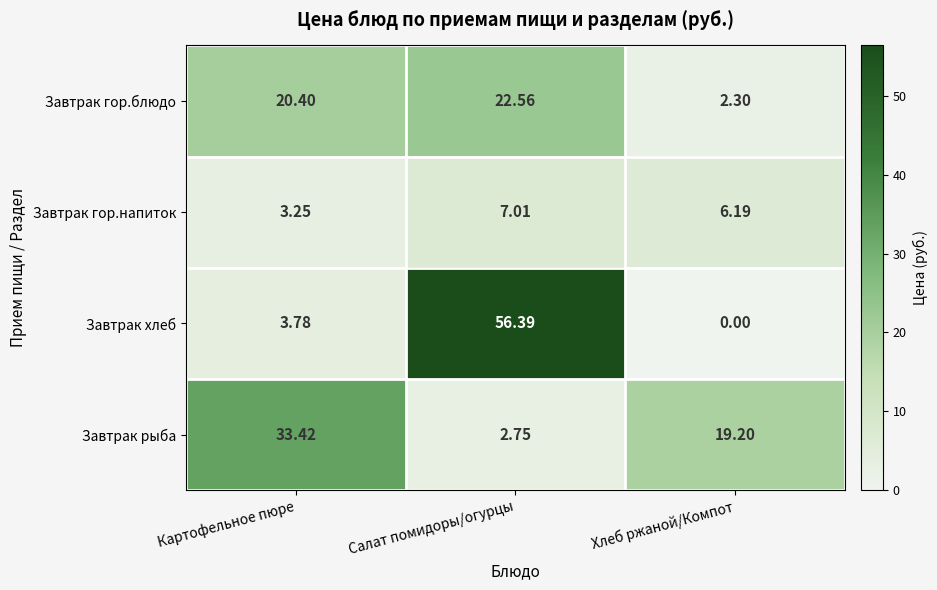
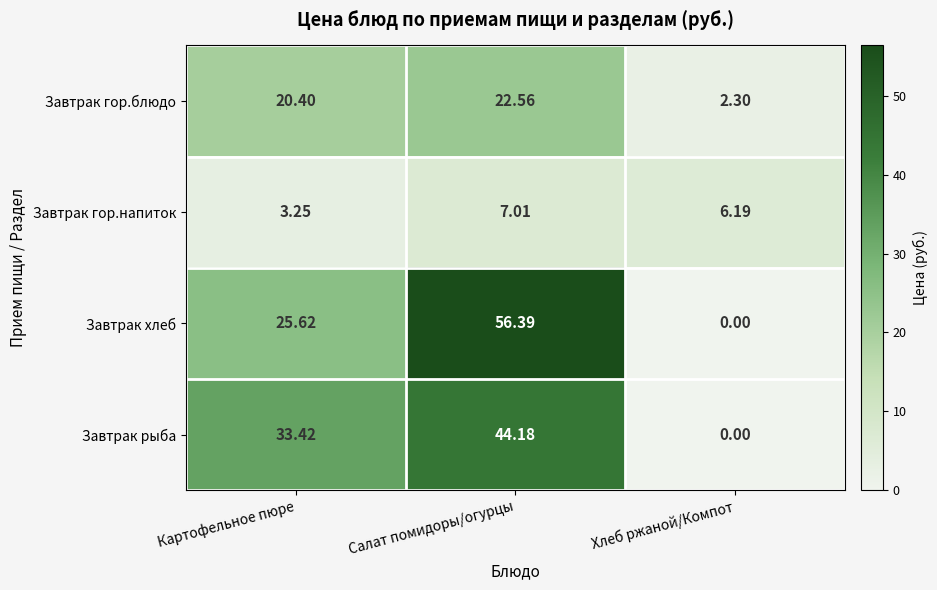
Завтрак хлеб, Картофельное пюре: 3.78 -> 25.62
Завтрак рыба, Салат помидоры/огурцы: 2.75 -> 44.18
Завтрак рыба, Хлеб ржаной/Компот: 19.20 -> 0.00
